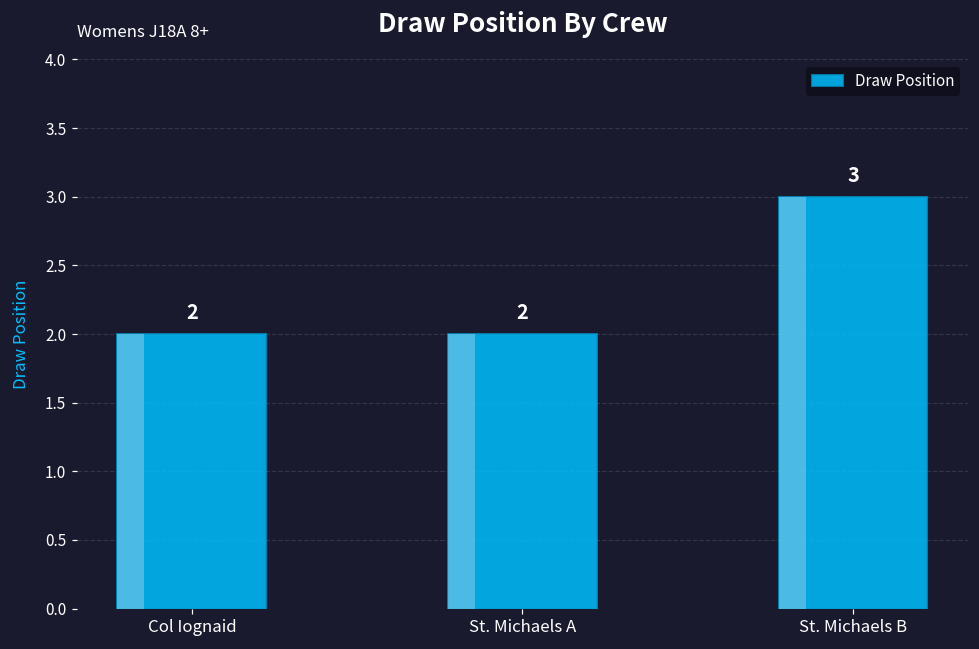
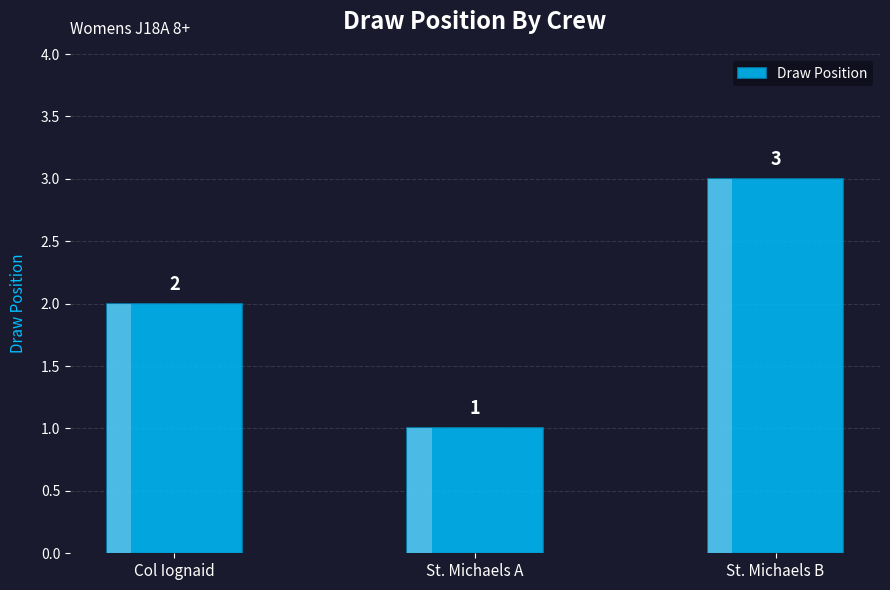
St. Michaels A: 2 -> 1
